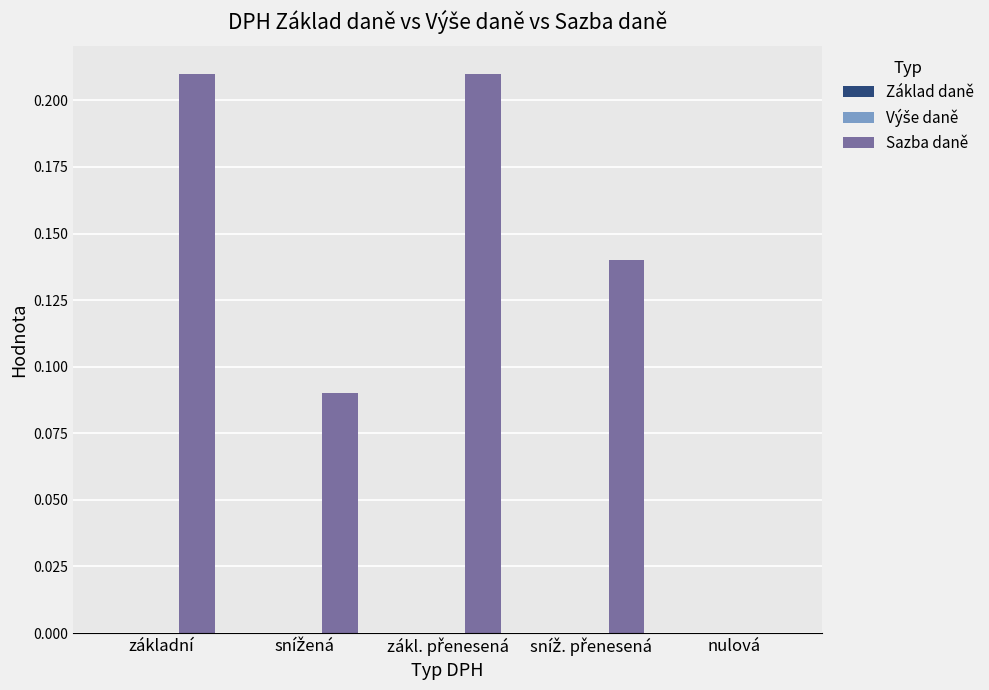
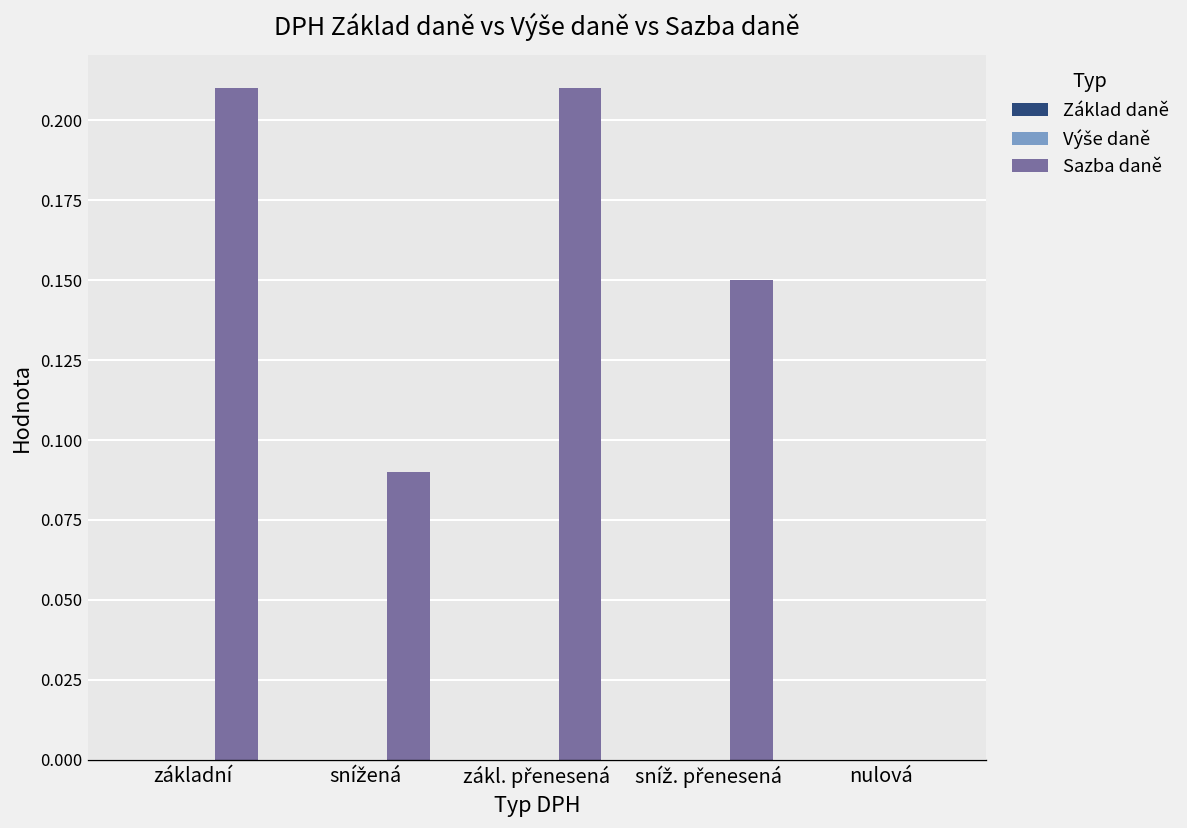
Sazba daně, sníž. přenesená: 0.14 -> 0.15
